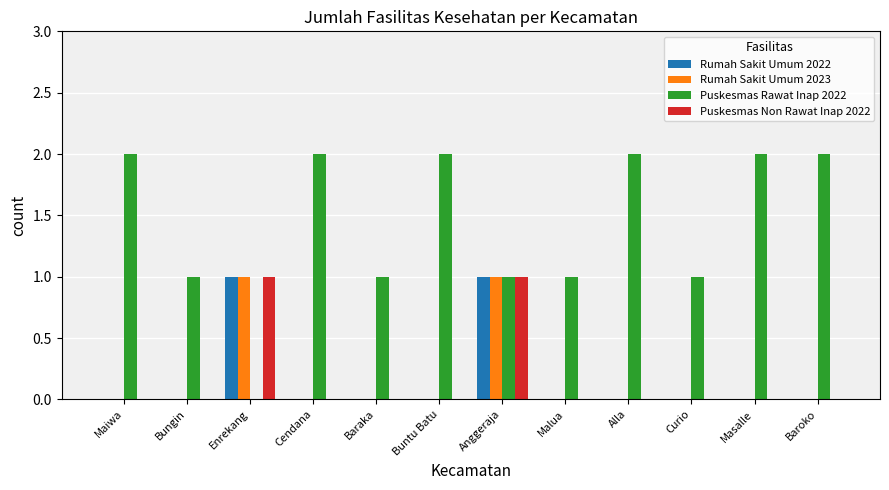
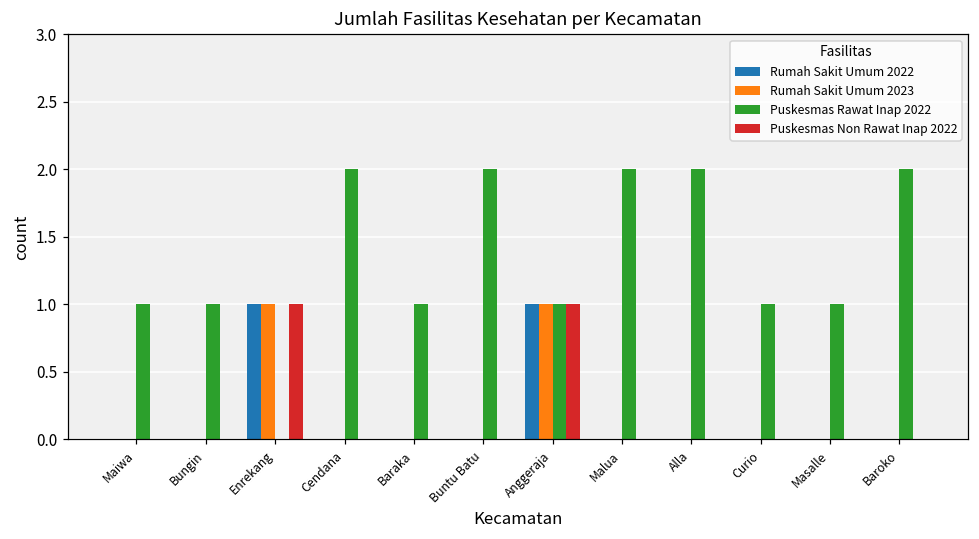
Puskesmas Rawat Inap 2022, Maiwa: 2 -> 1
Puskesmas Rawat Inap 2022, Malua: 1 -> 2
Puskesmas Rawat Inap 2022, Masalle: 2 -> 1
